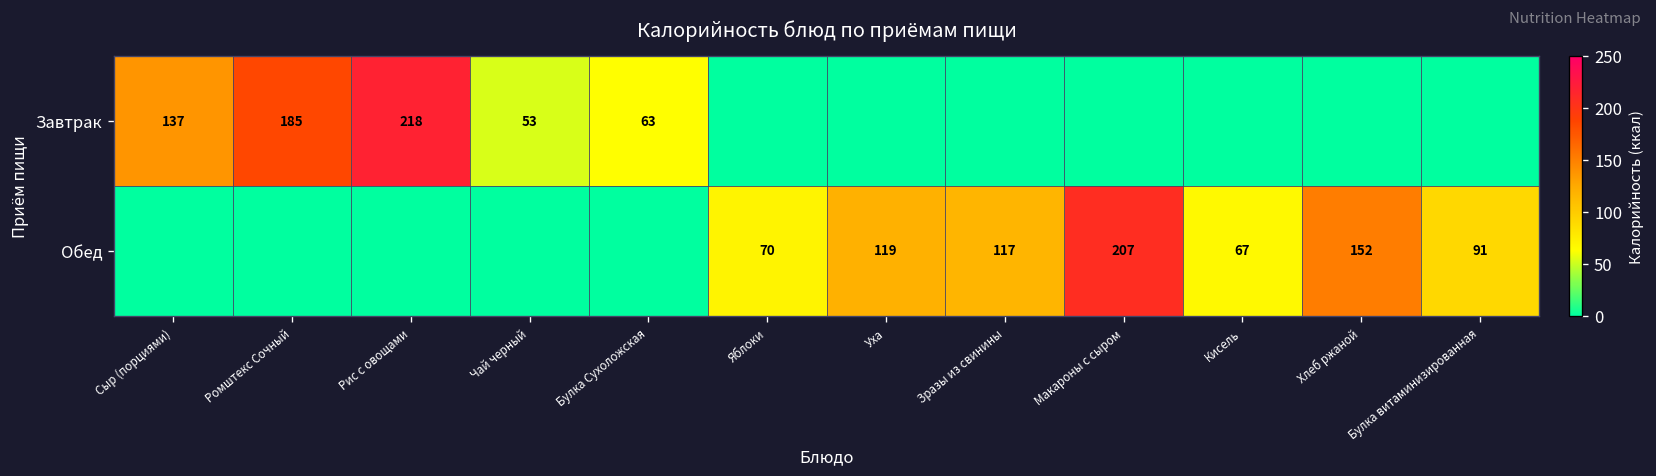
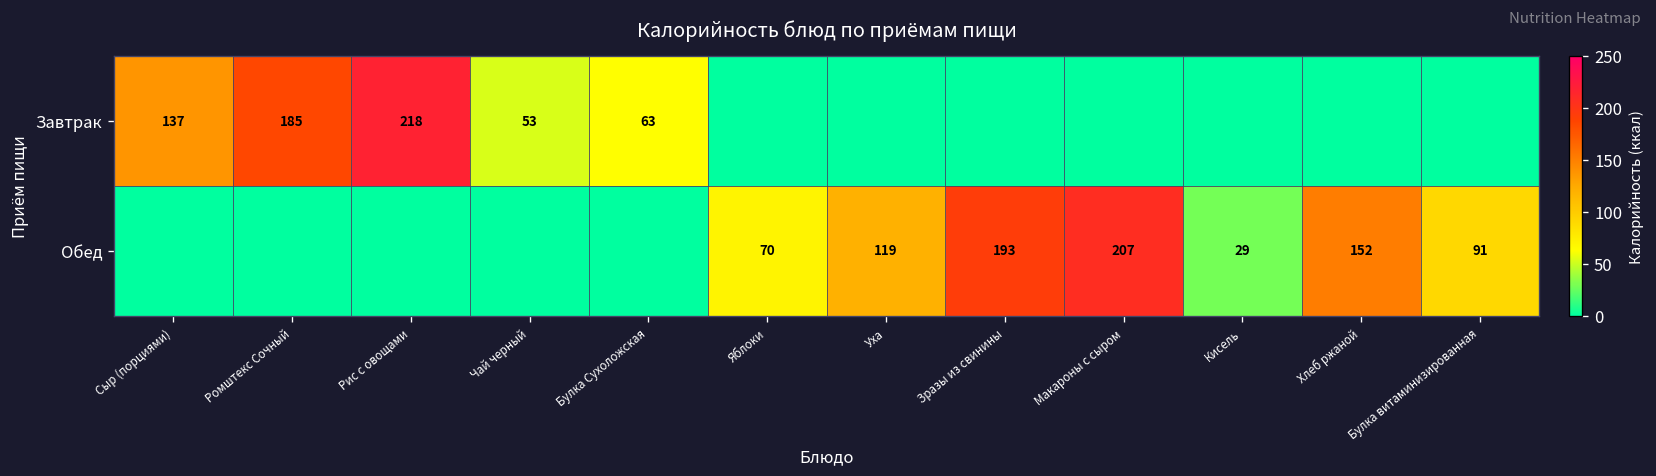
Обед, Зразы из свинины: 117 -> 193
Обед, Кисель: 67 -> 29
